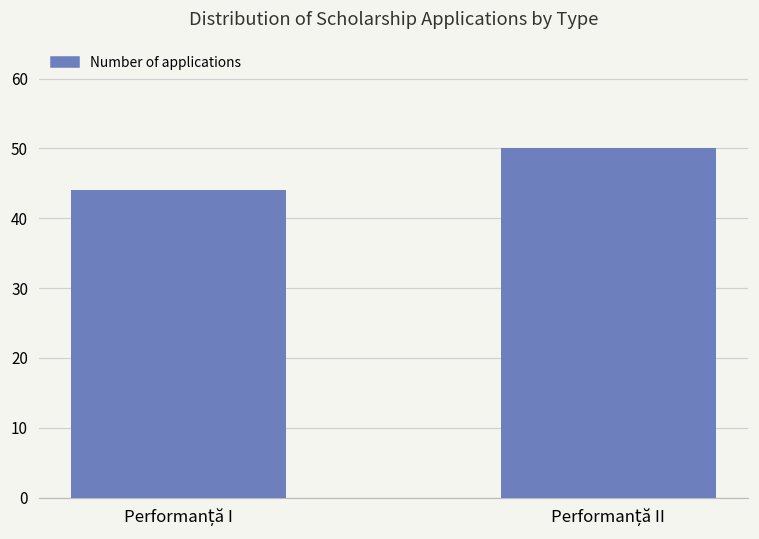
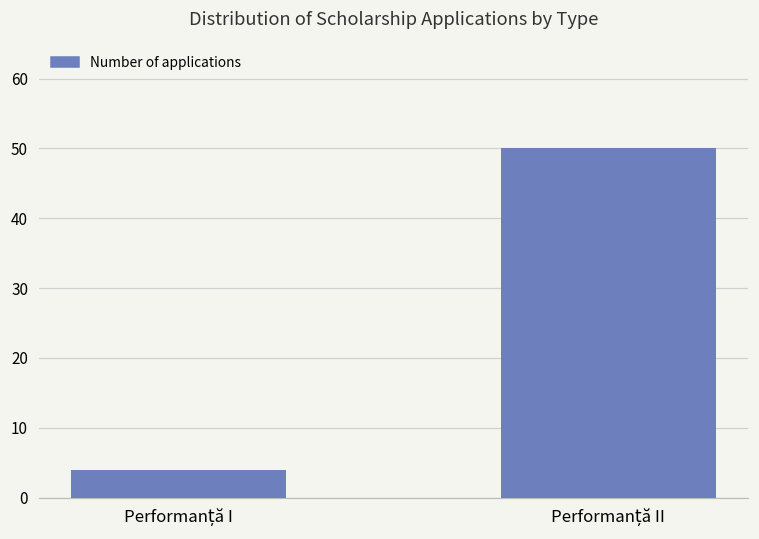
Performanță I: 44 -> 4
